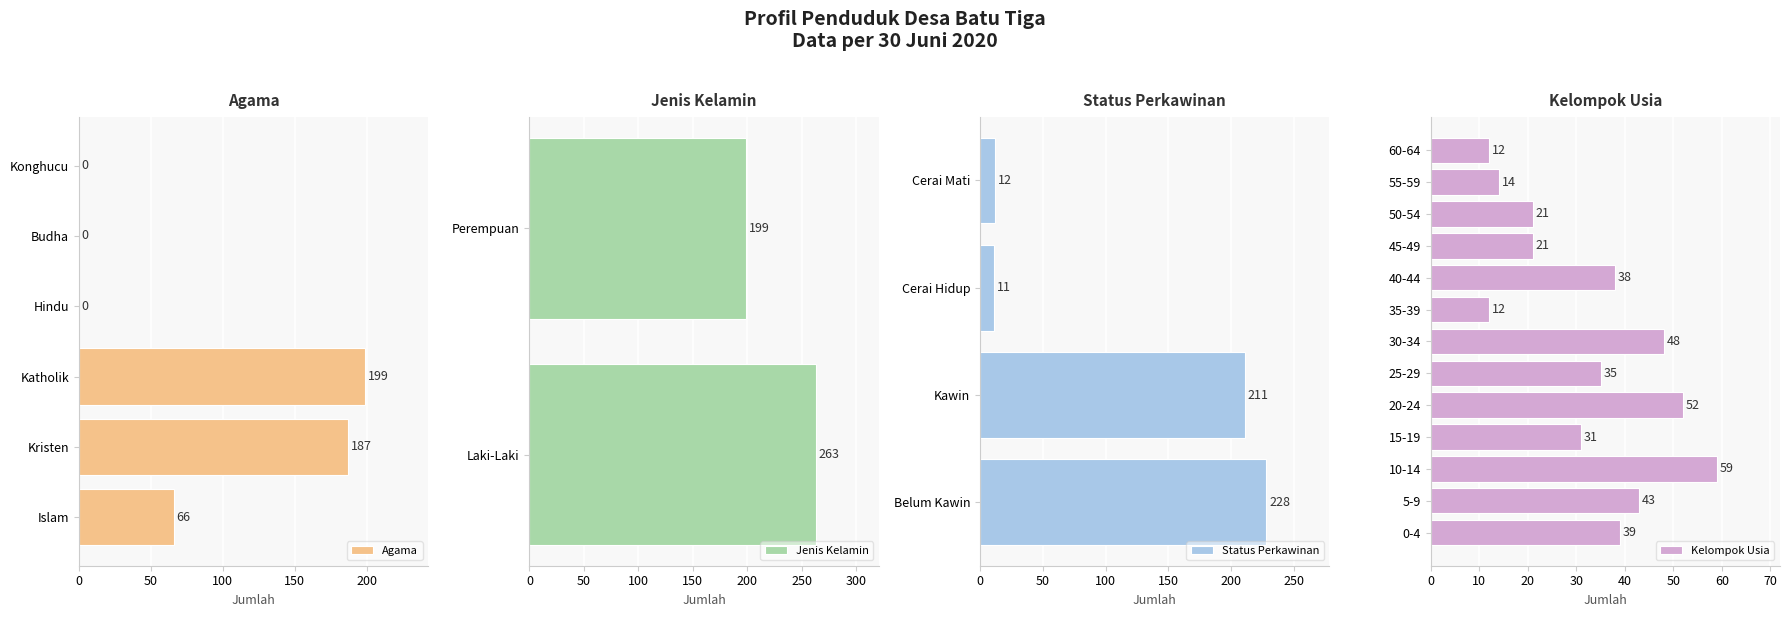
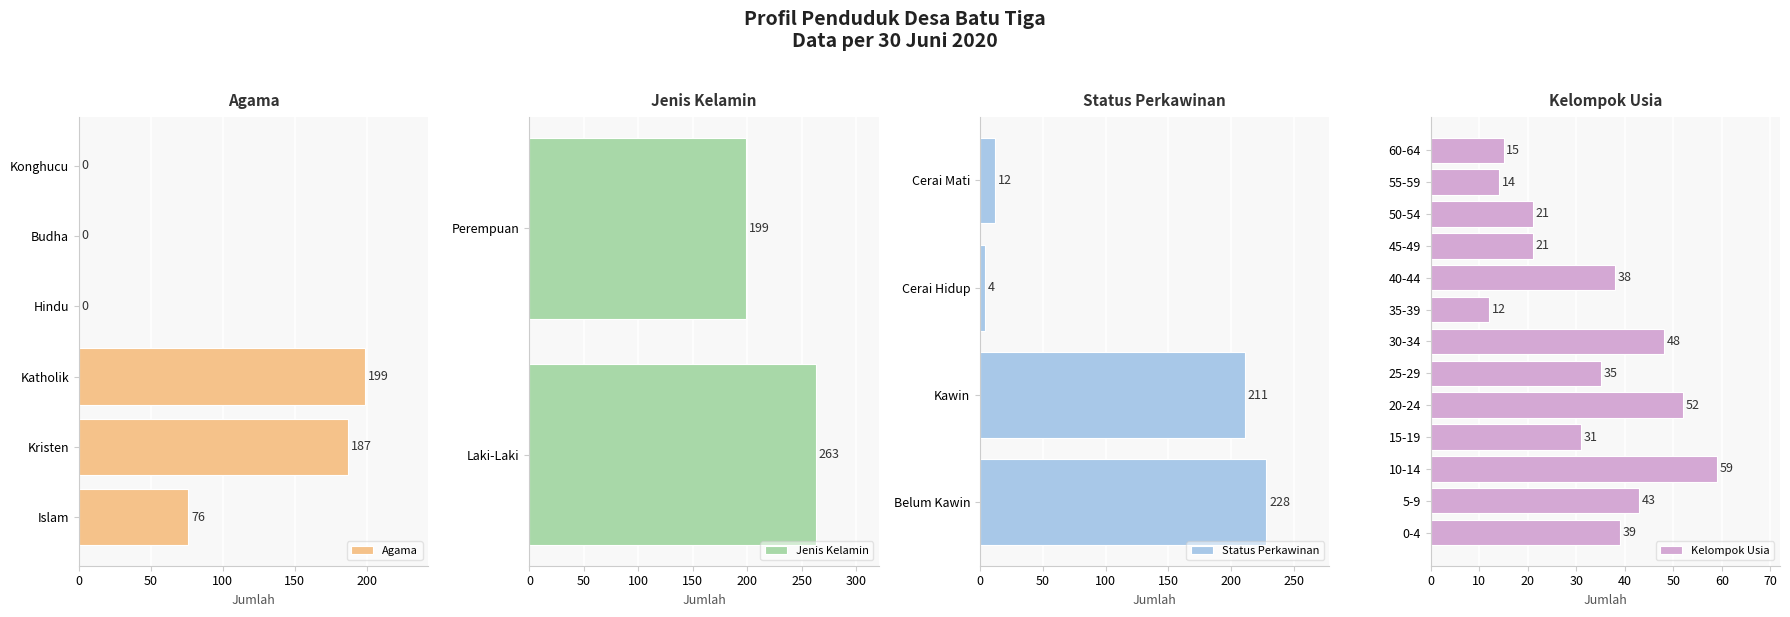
Agama, Islam: 66 -> 76
Status Perkawinan, Cerai Hidup: 11 -> 4
Kelompok Usia, 60-64: 12 -> 15
